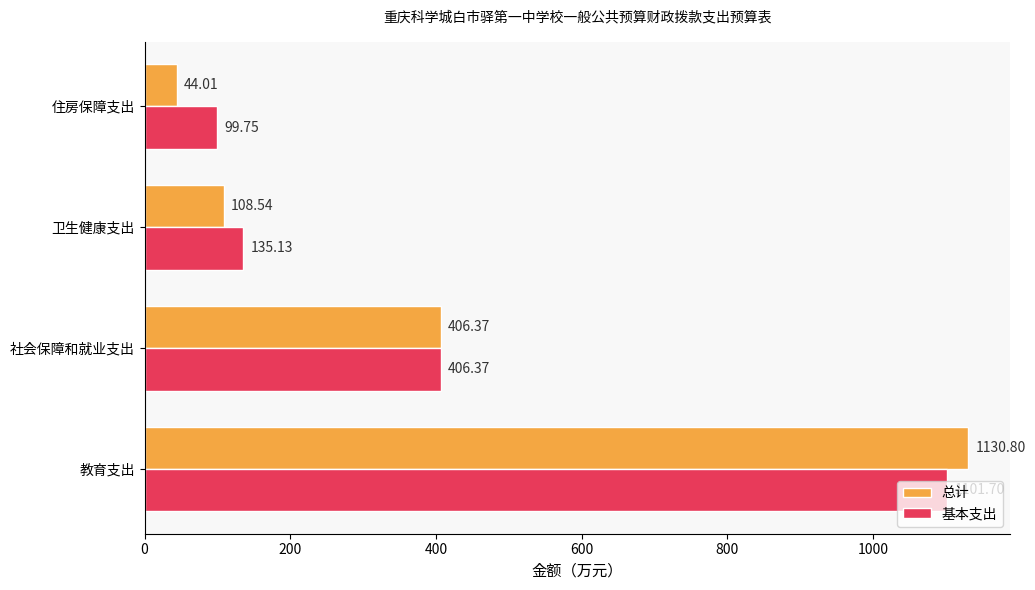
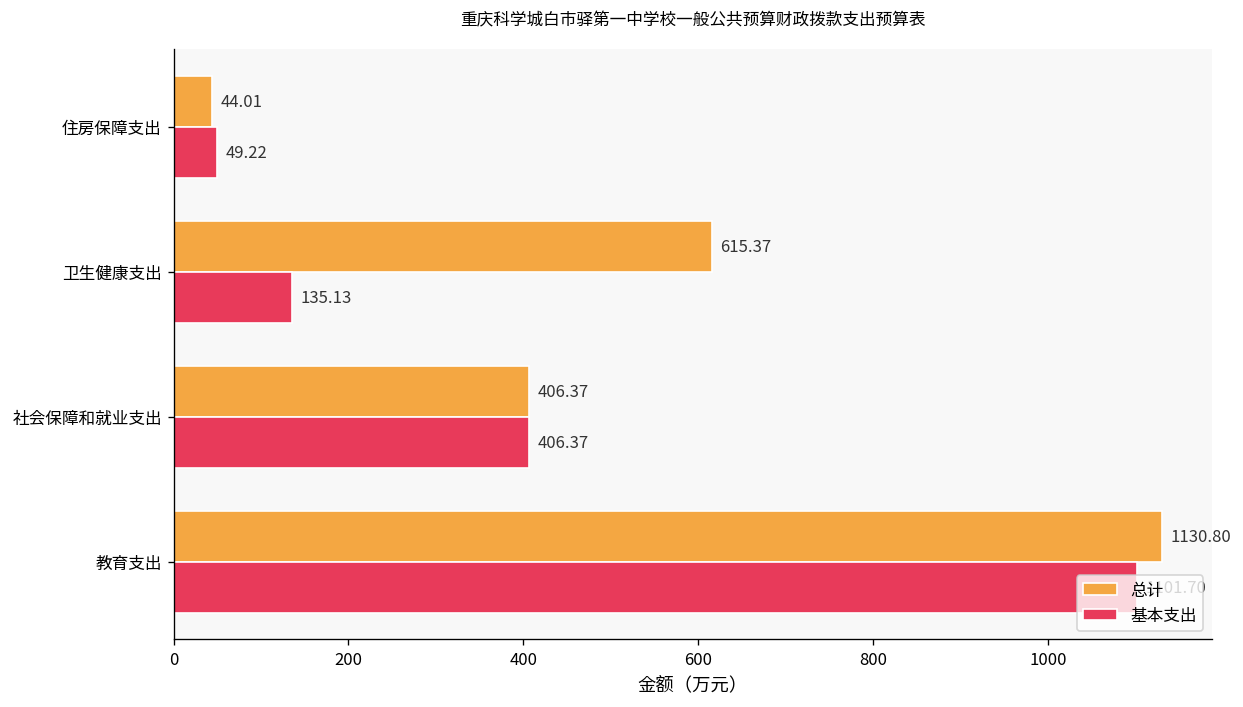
基本支出, 住房保障支出: 99.75 -> 49.22
总计, 卫生健康支出: 108.54 -> 615.37
